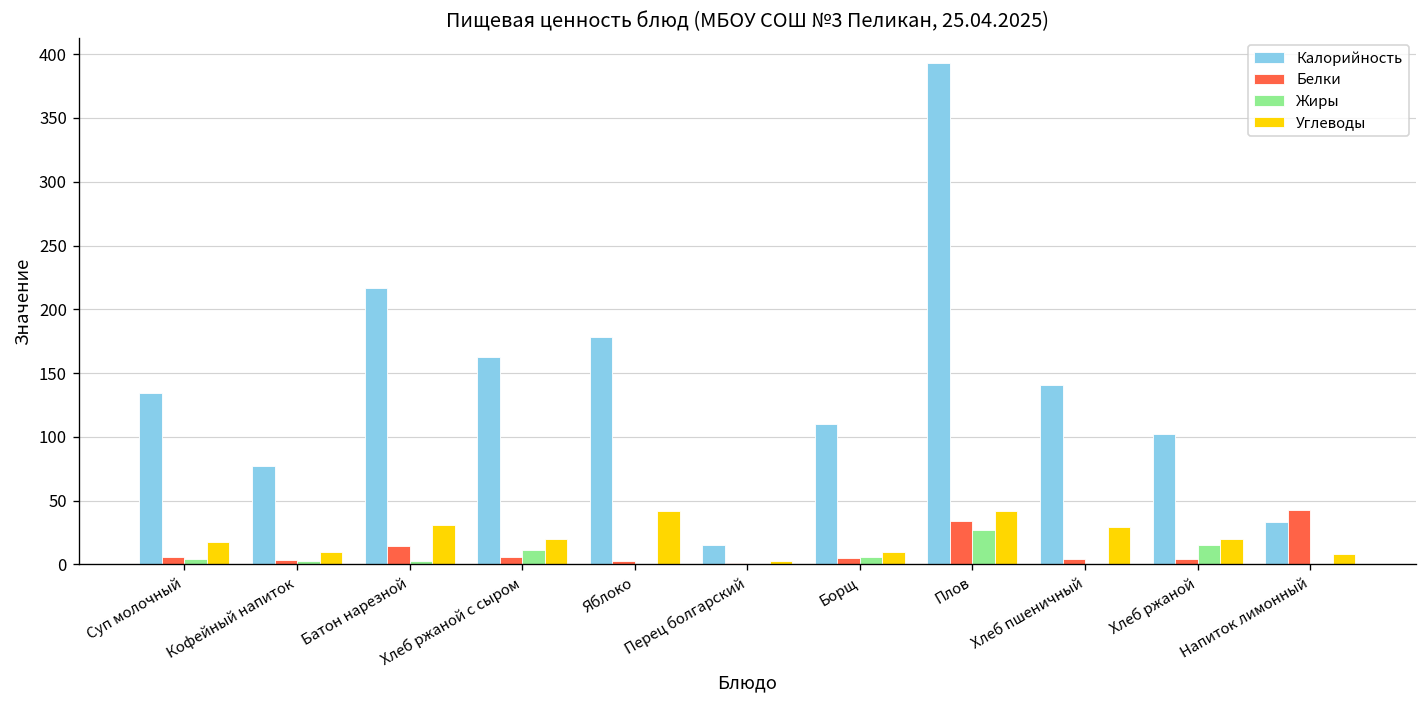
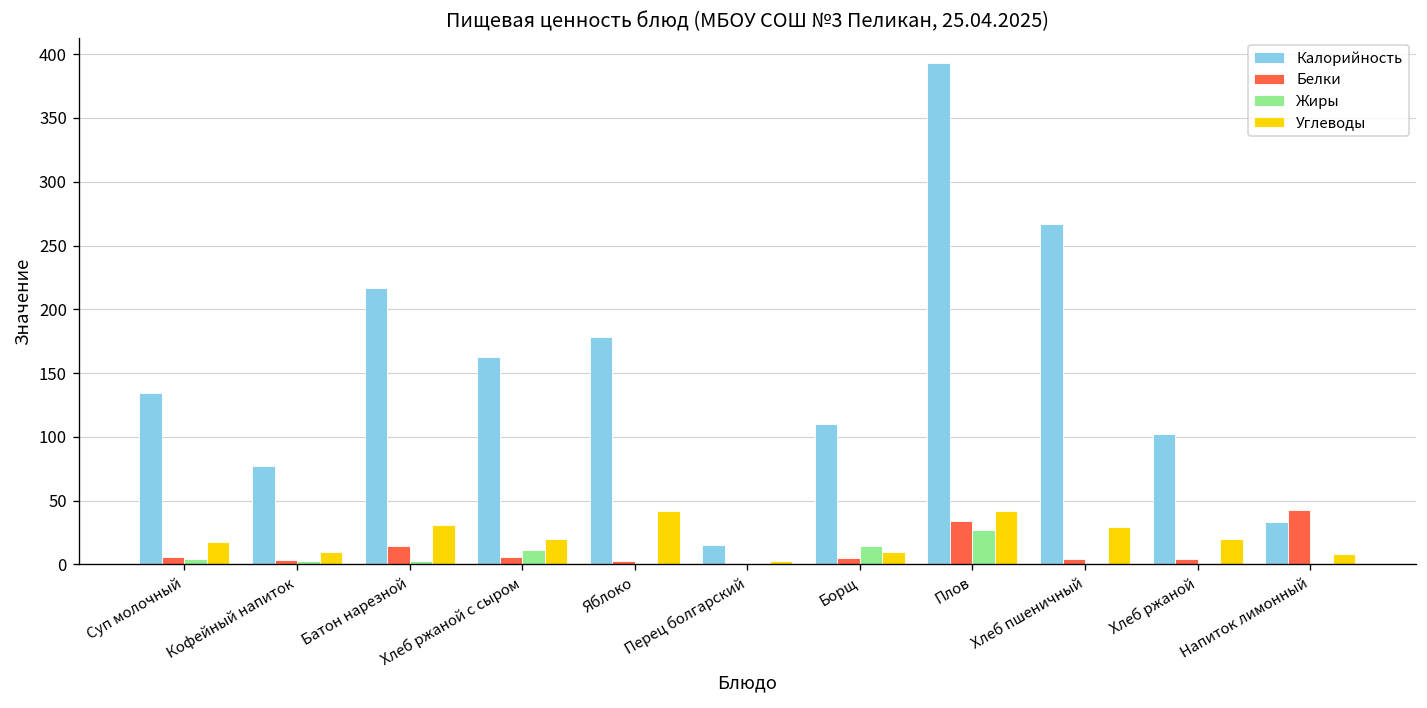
Жиры, Борщ: 6 -> 14
Калорийность, Хлеб пшеничный: 141 -> 267
Жиры, Хлеб ржаной: 16 -> 1
